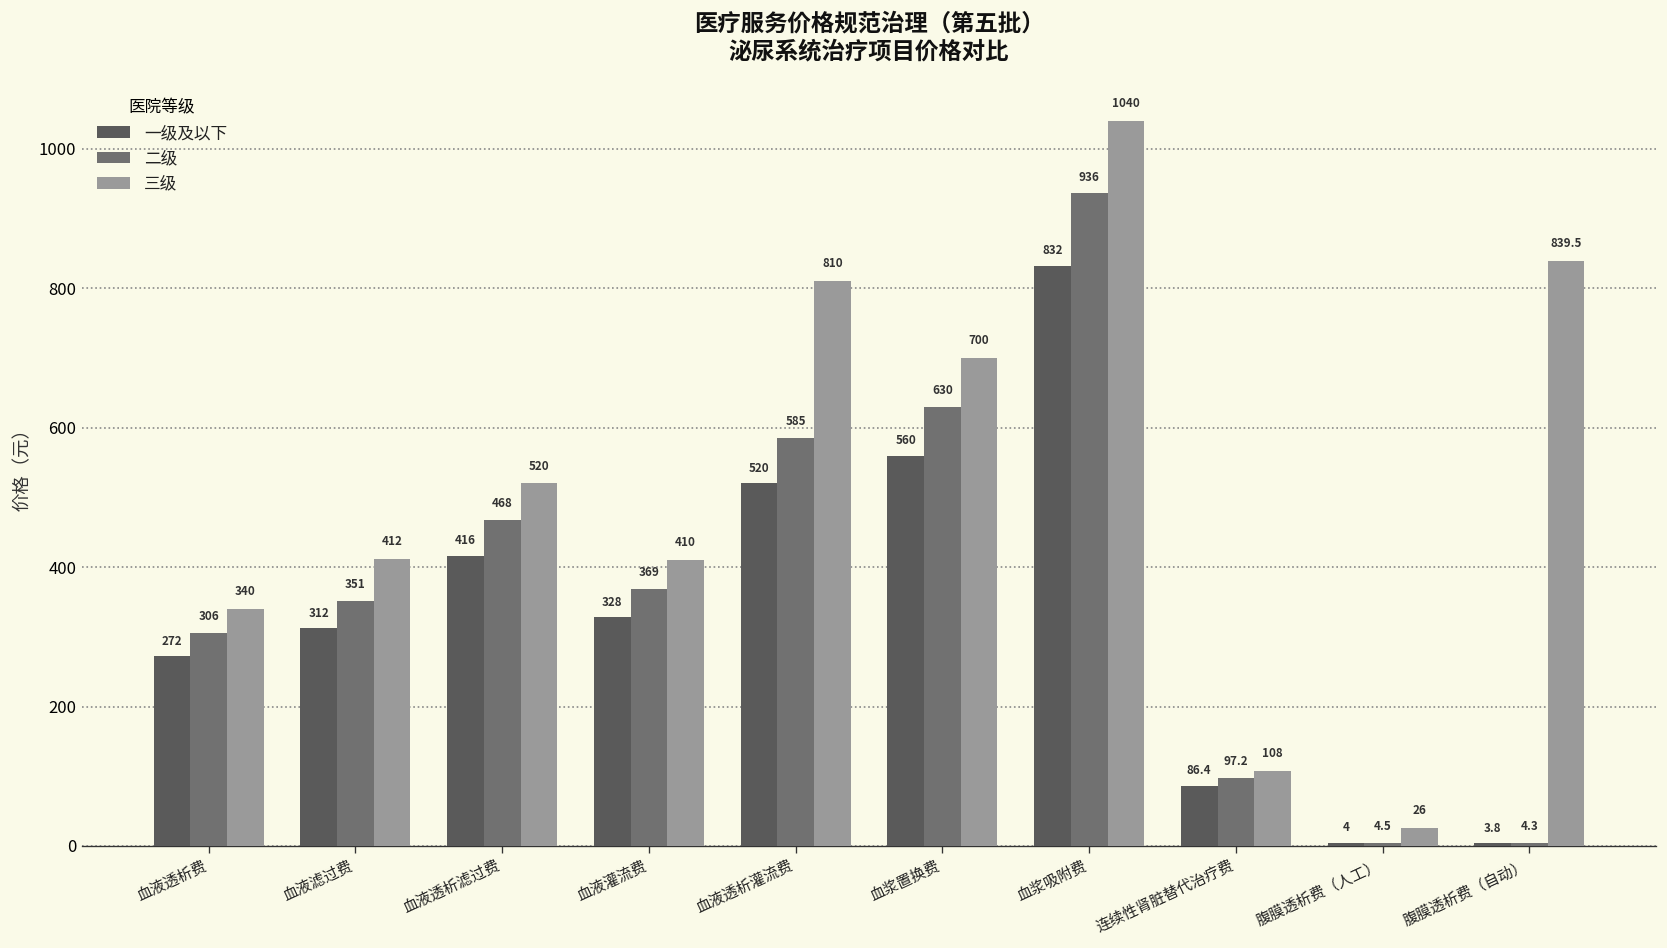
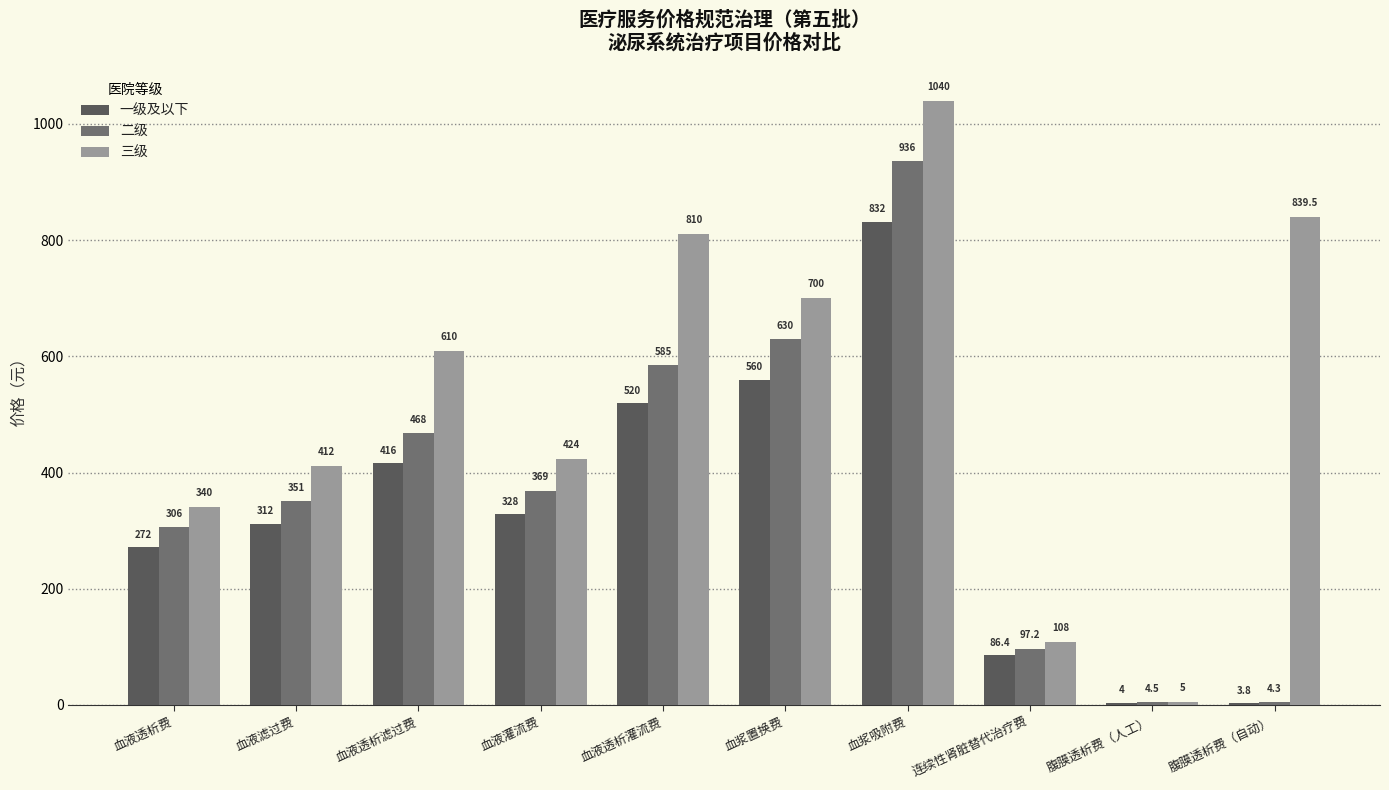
三级, 血液透析滤过费: 520 -> 610
三级, 血液灌流费: 410 -> 424
三级, 腹膜透析费（人工）: 26 -> 5
